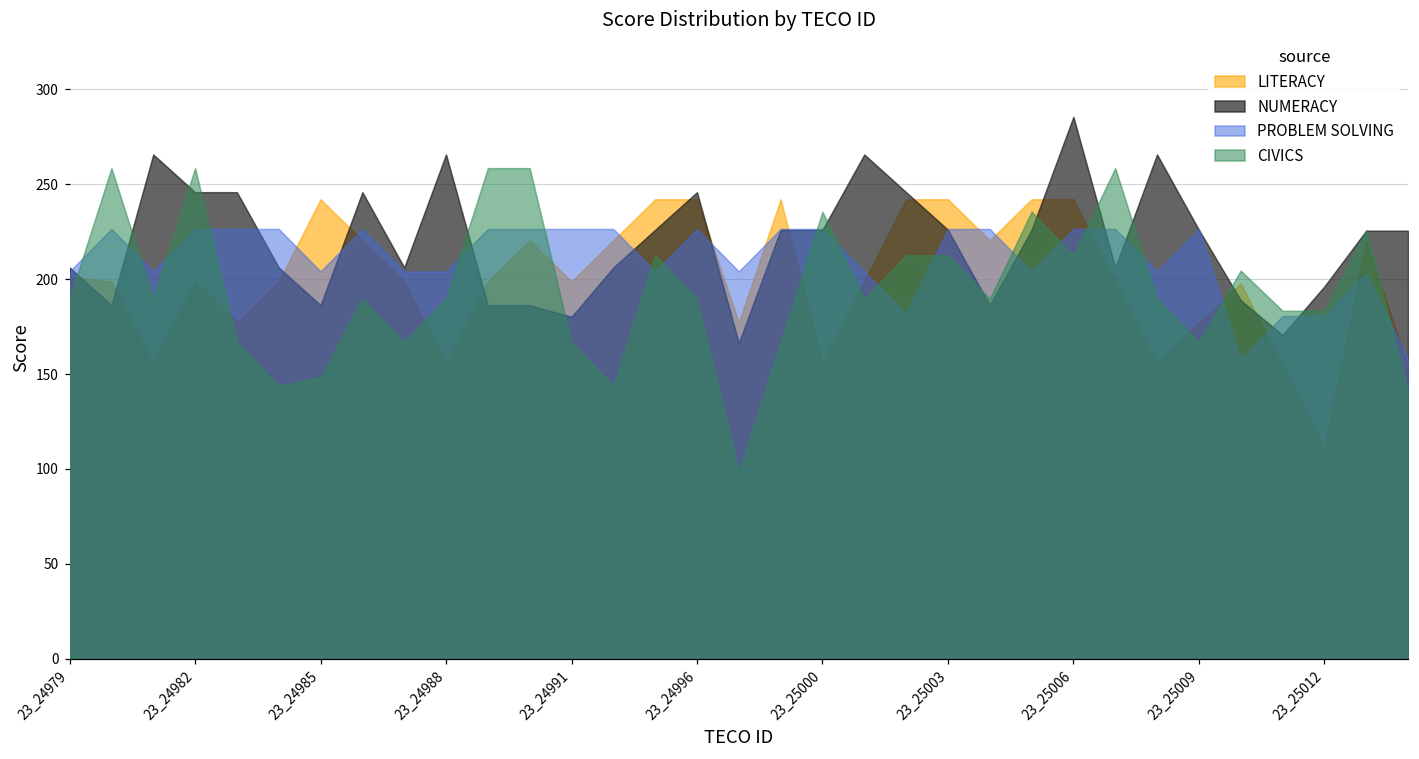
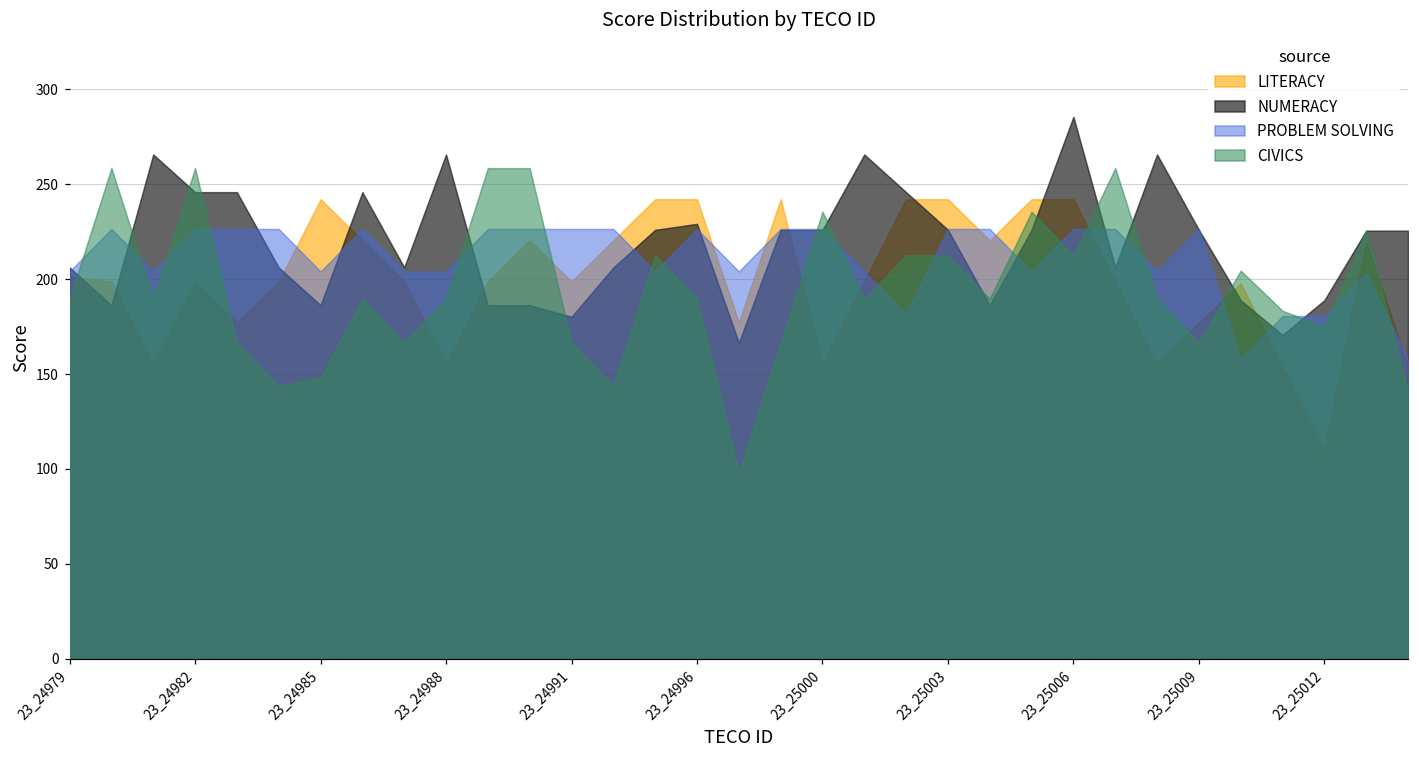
NUMERACY, 23_24996: 246 -> 229
NUMERACY, 23_25012: 196 -> 189
CIVICS, 23_25012: 183 -> 175
